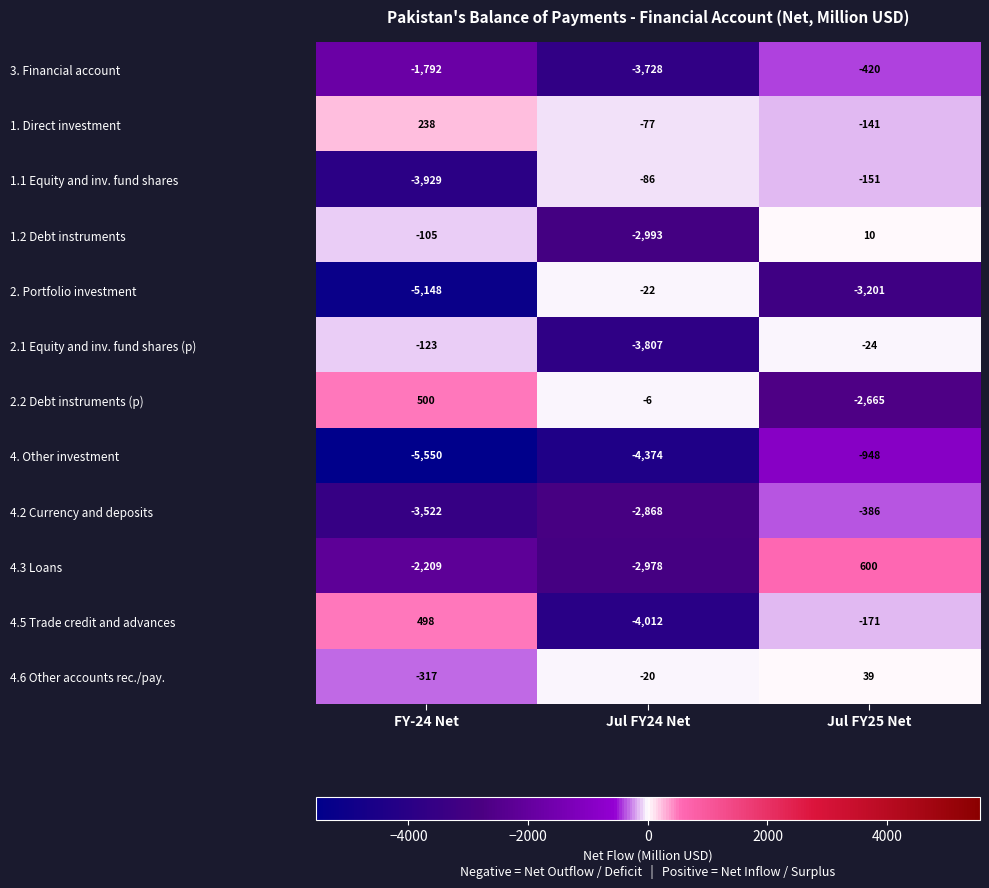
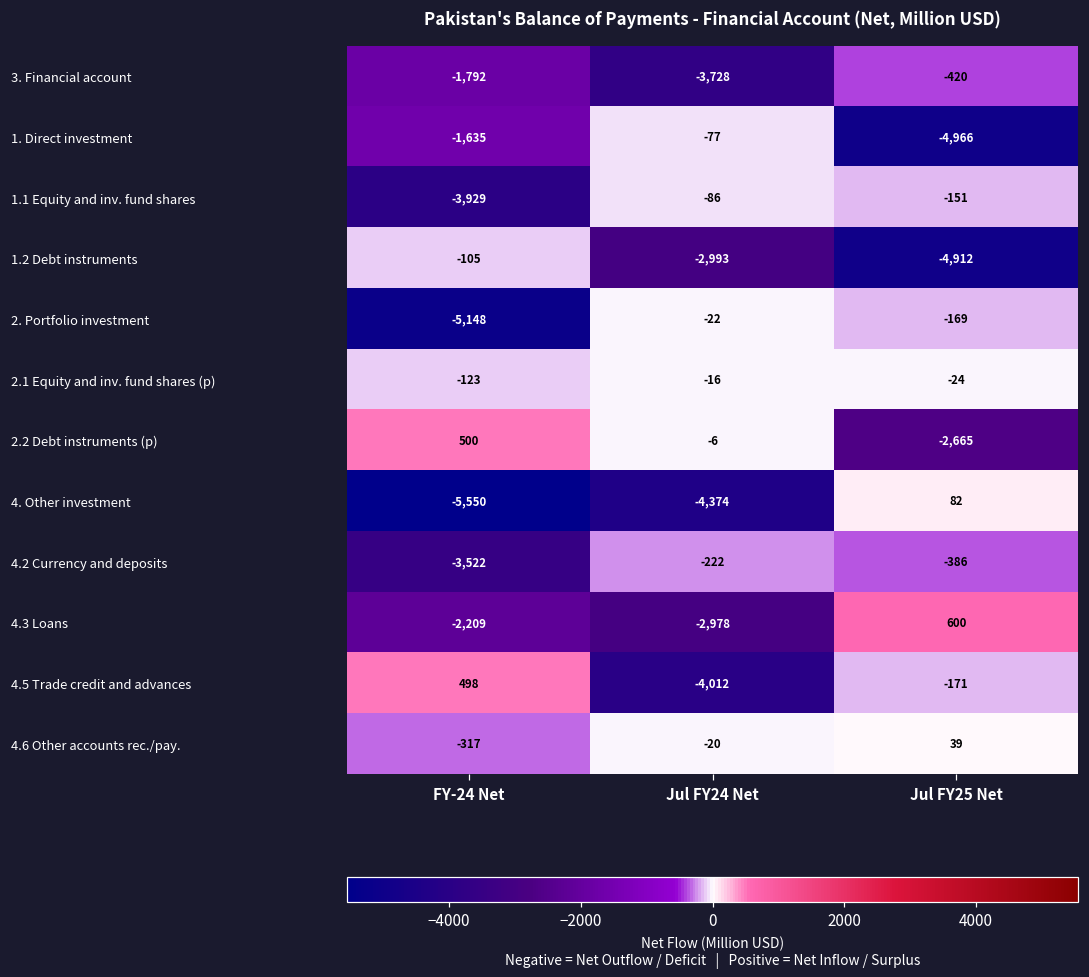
1. Direct investment, FY-24 Net: 238 -> -1,635
1. Direct investment, Jul FY25 Net: -141 -> -4,966
1.2 Debt instruments, Jul FY25 Net: 10 -> -4,912
2. Portfolio investment, Jul FY25 Net: -3,201 -> -169
2.1 Equity and inv. fund shares (p), Jul FY24 Net: -3,807 -> -16
4. Other investment, Jul FY25 Net: -948 -> 82
4.2 Currency and deposits, Jul FY24 Net: -2,868 -> -222
